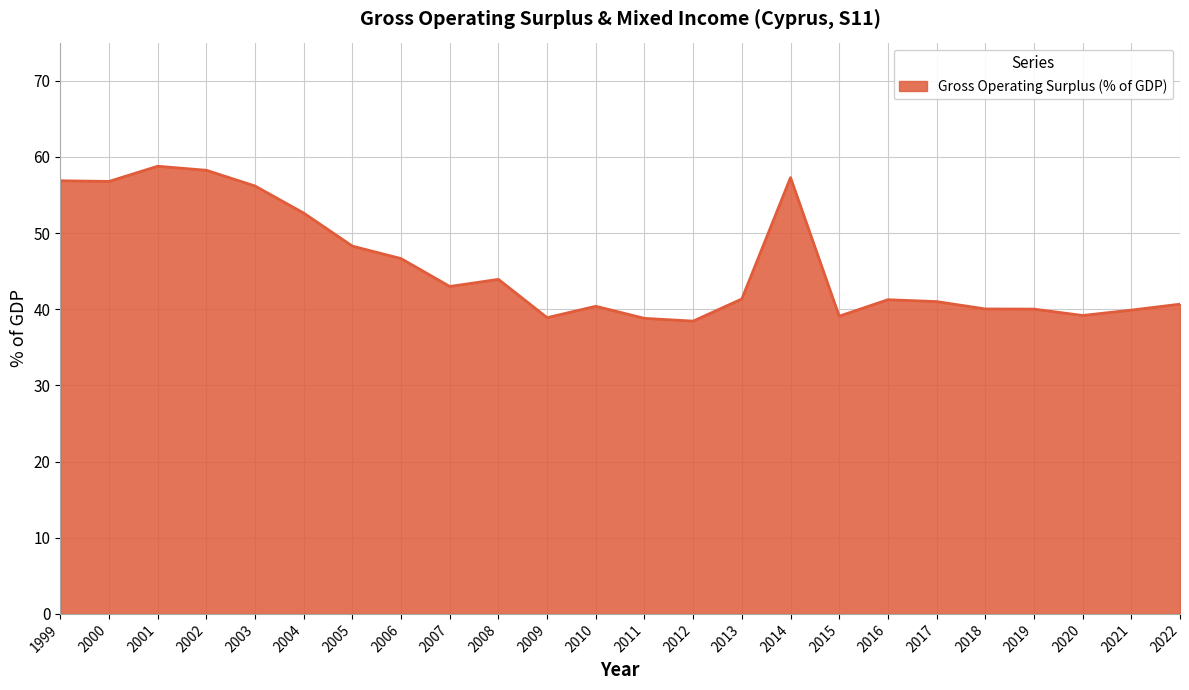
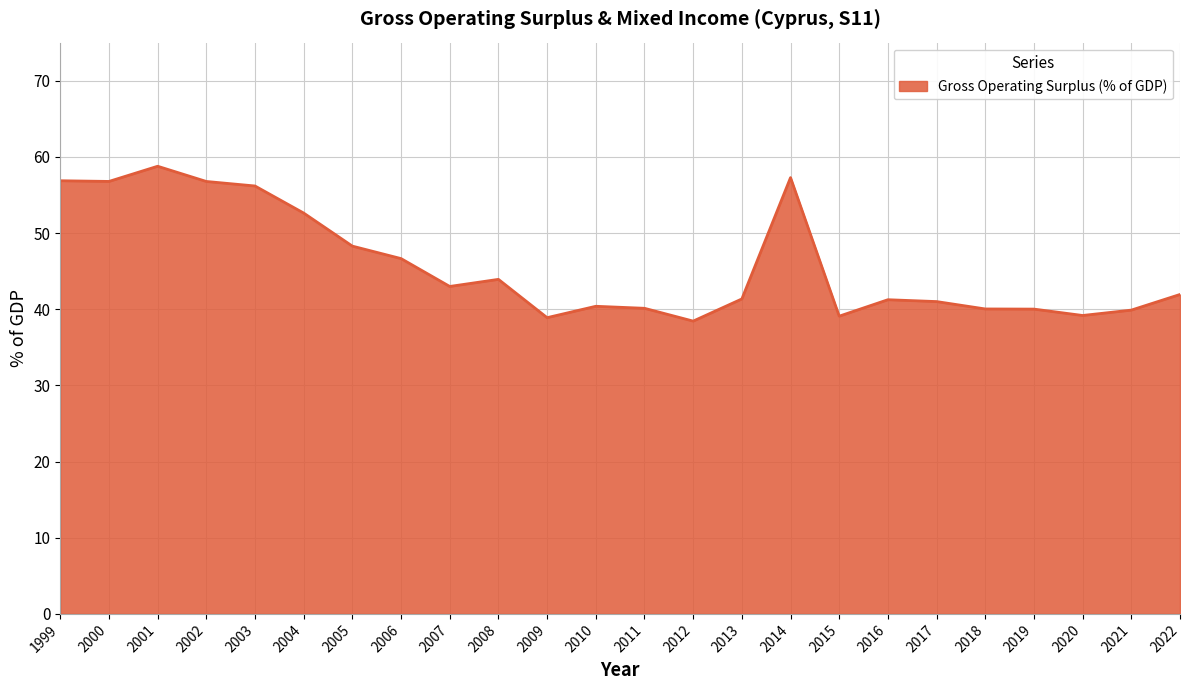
2002: 58 -> 57
2011: 39 -> 40
2022: 41 -> 42
